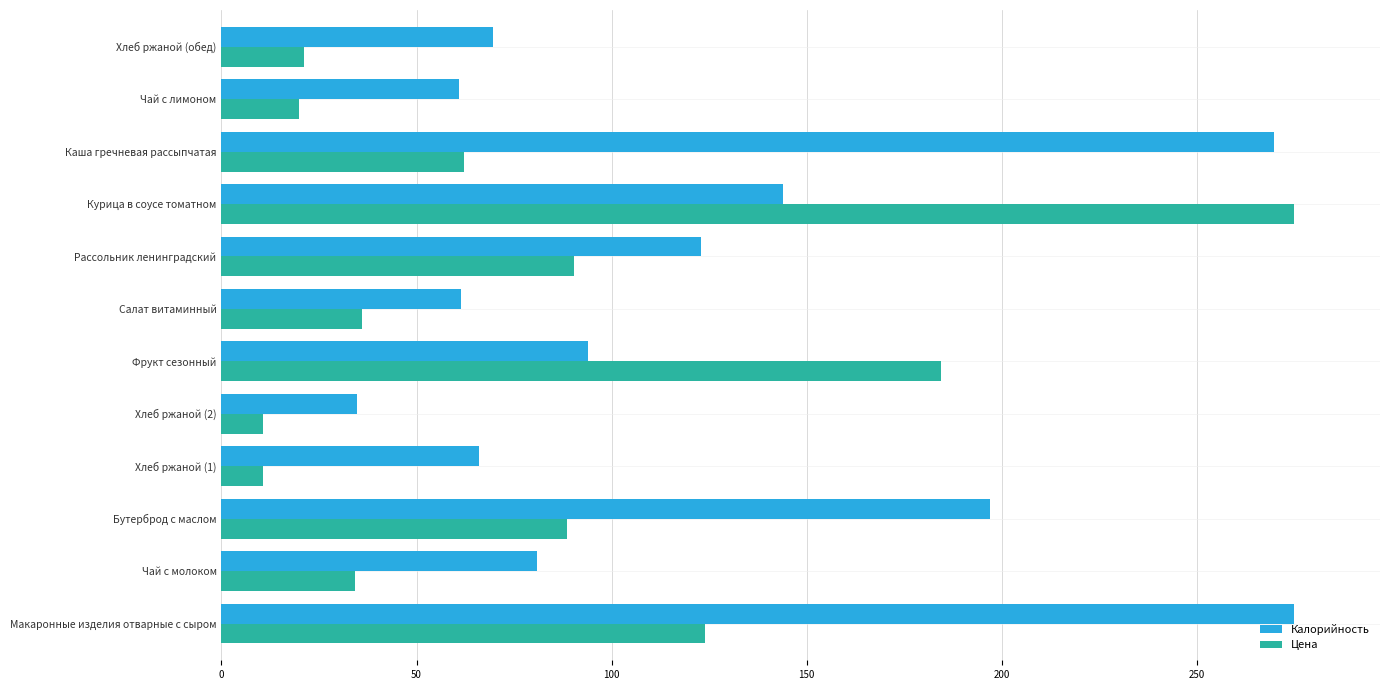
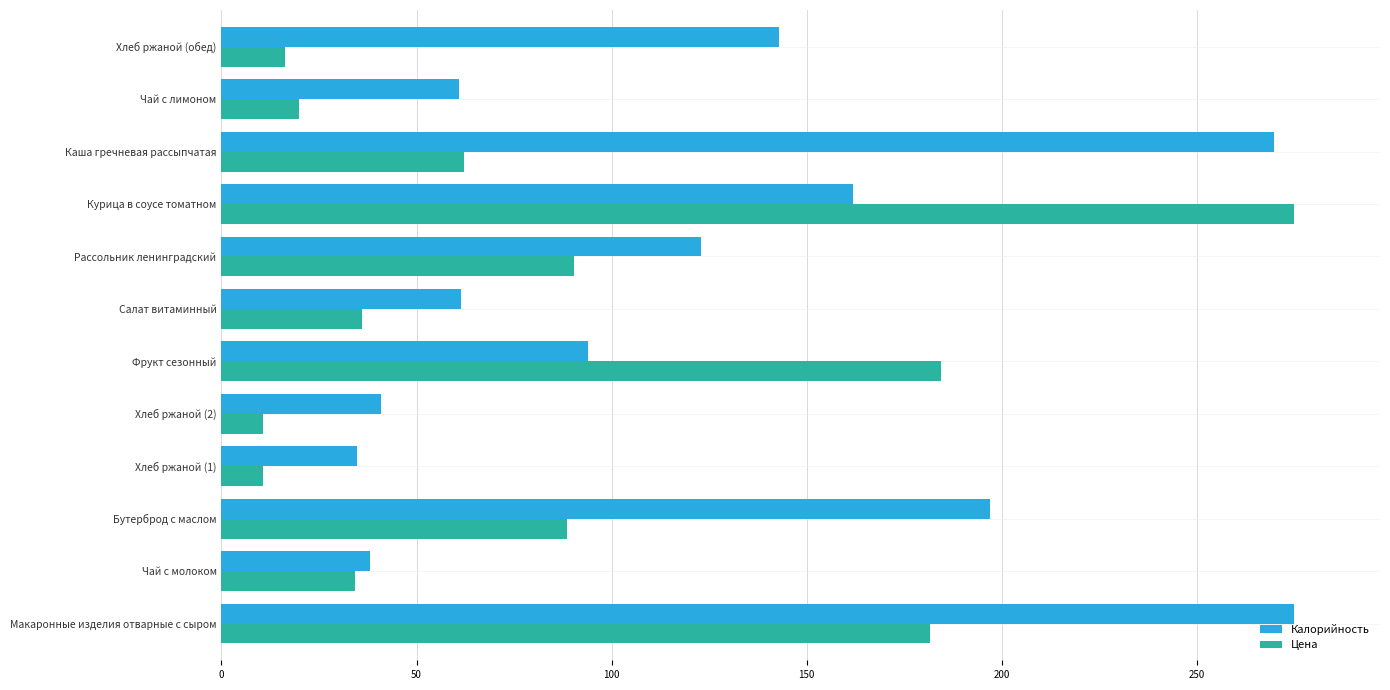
Калорийность, Хлеб ржаной (обед): 70 -> 143
Цена, Хлеб ржаной (обед): 21 -> 16
Калорийность, Курица в соусе томатном: 144 -> 162
Калорийность, Хлеб ржаной (2): 35 -> 41
Калорийность, Хлеб ржаной (1): 66 -> 35
Калорийность, Чай с молоком: 81 -> 38
Цена, Макаронные изделия отварные с сыром: 124 -> 182
